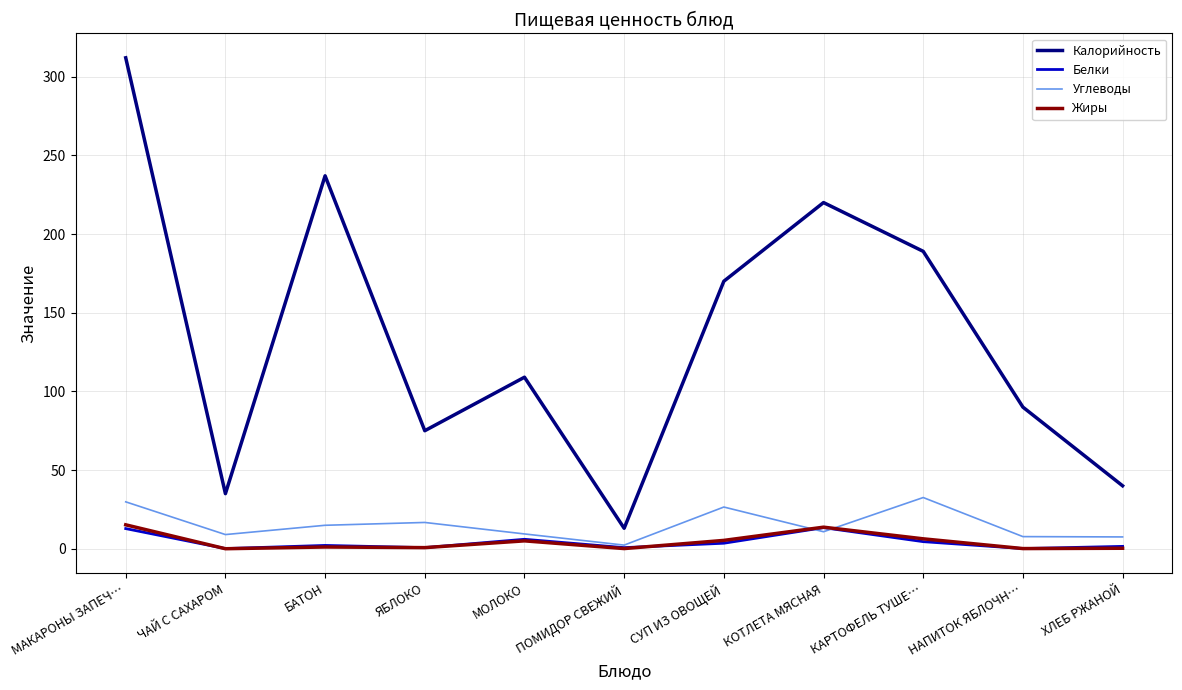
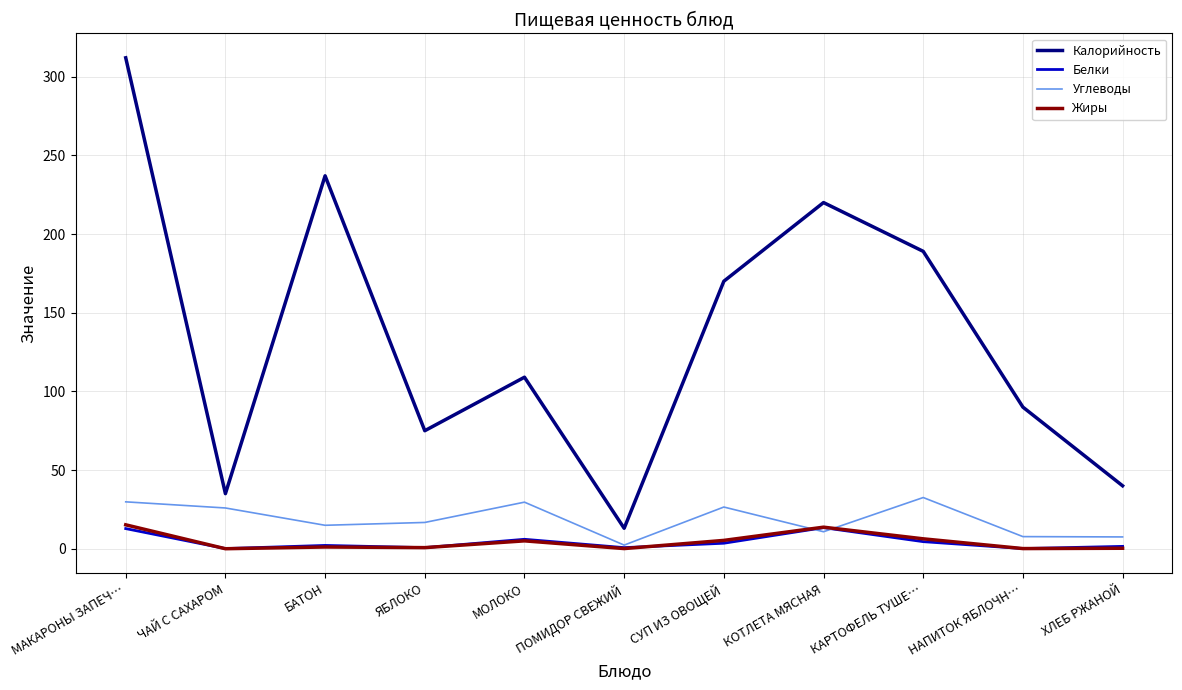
Углеводы, ЧАЙ С САХАРОМ: 9 -> 26
Углеводы, МОЛОКО: 9 -> 30
